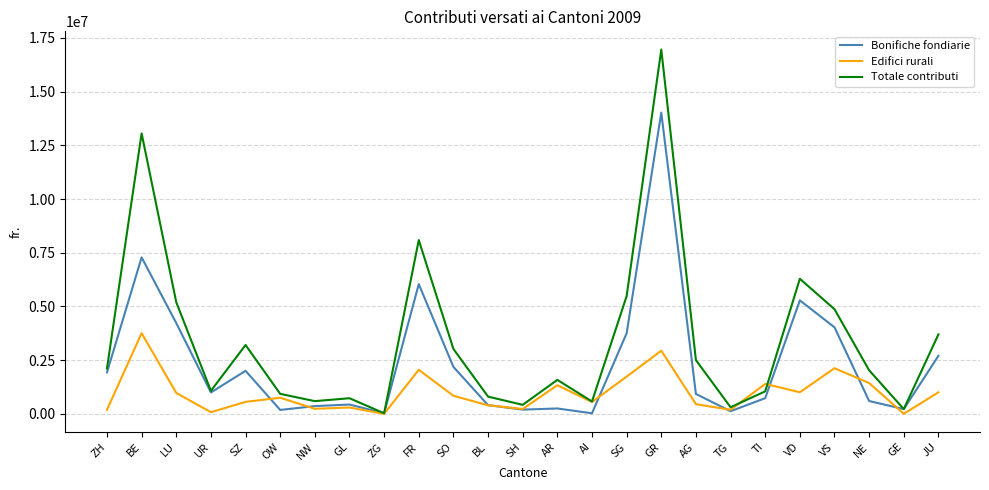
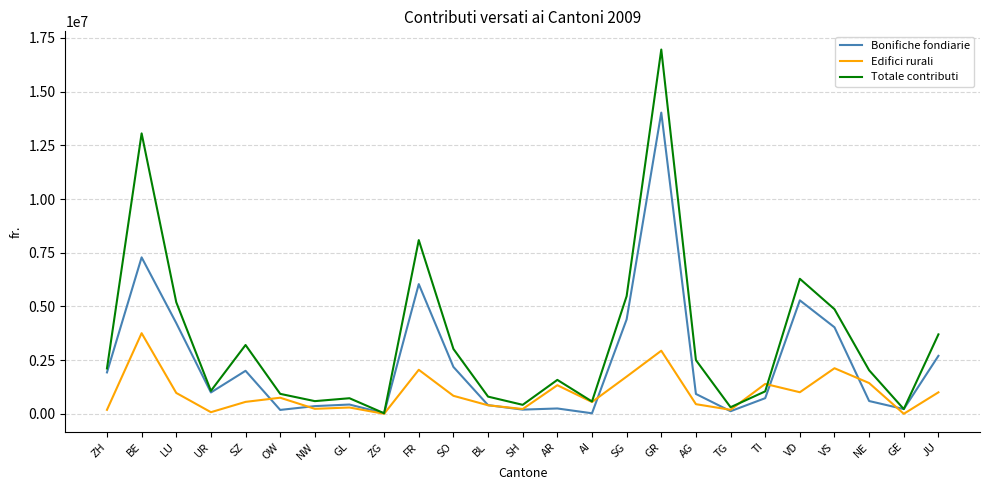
Bonifiche fondiarie, SG: 3700000 -> 4400000
